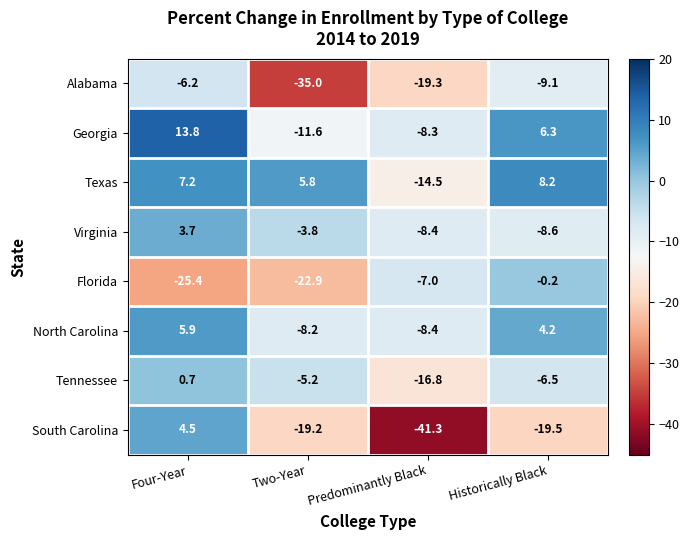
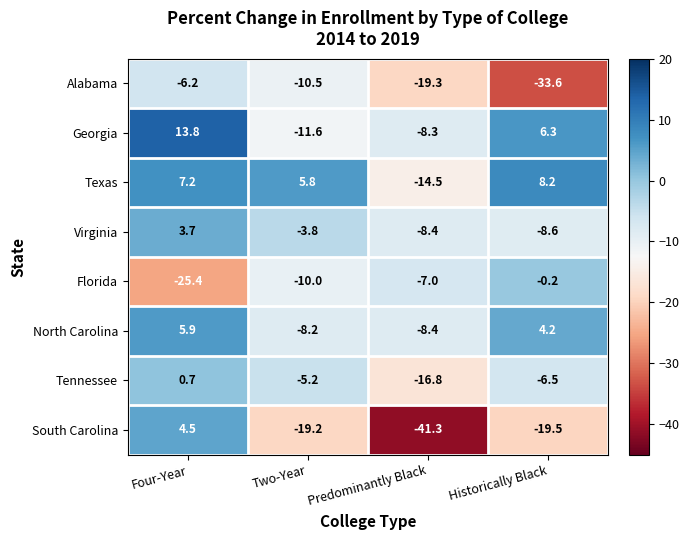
Alabama, Two-Year: -35.0 -> -10.5
Alabama, Historically Black: -9.1 -> -33.6
Florida, Two-Year: -22.9 -> -10.0
